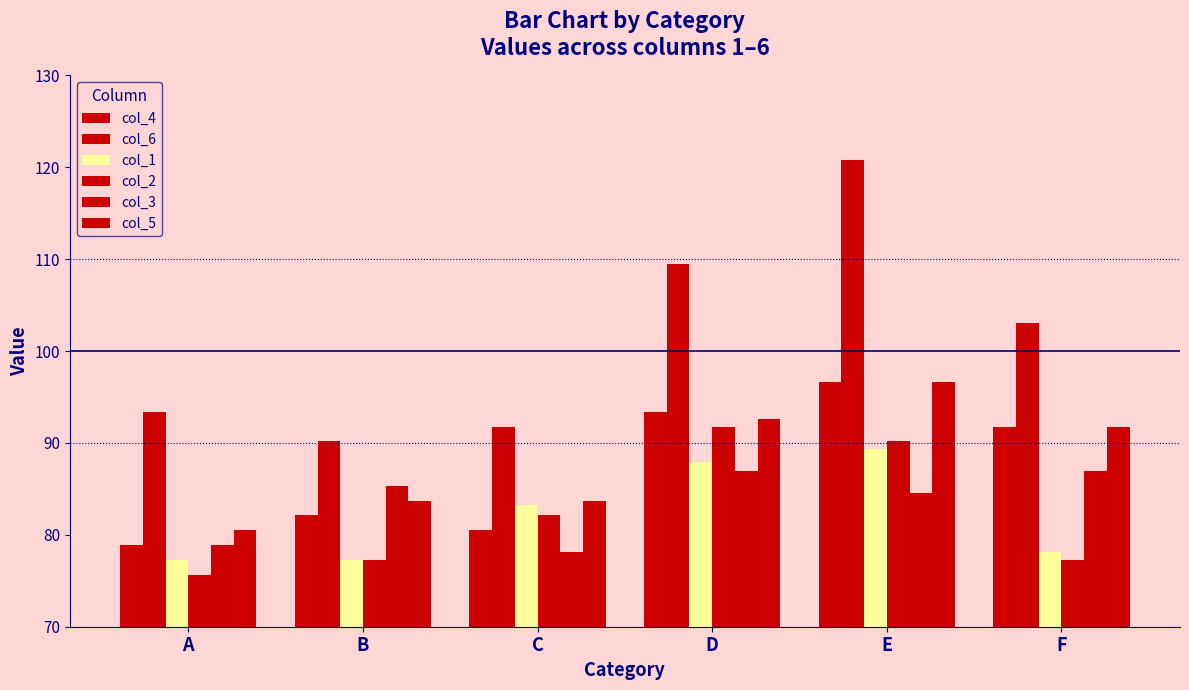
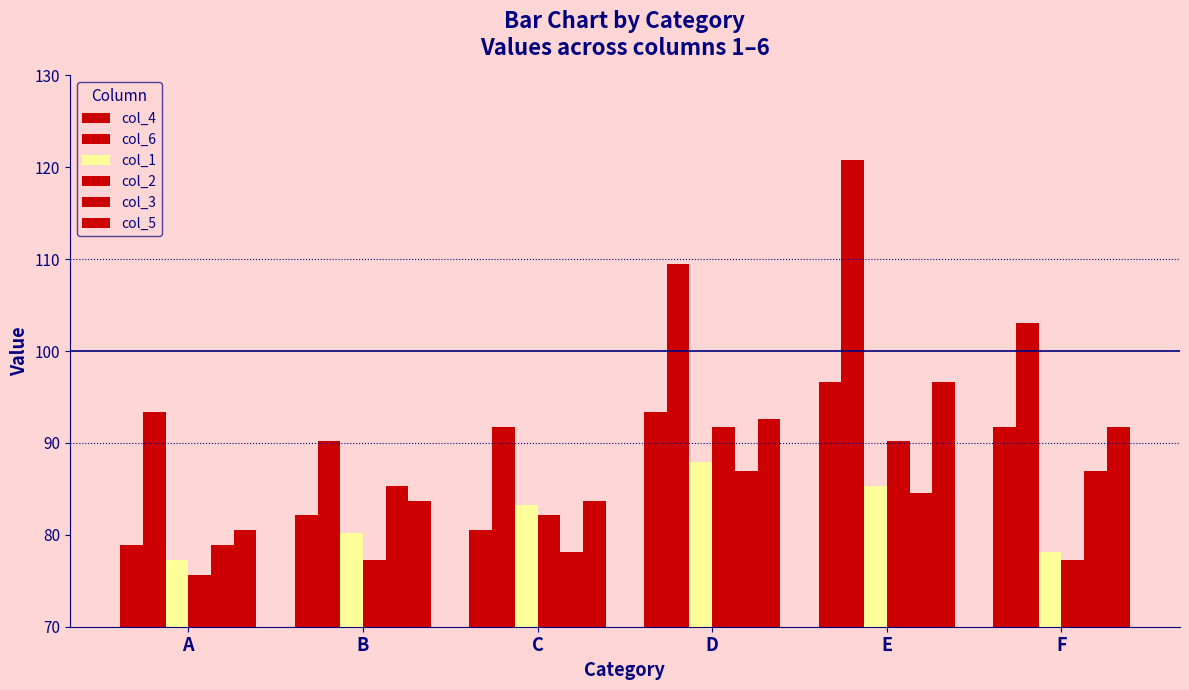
col_1, B: 77 -> 80
col_1, E: 89 -> 85
